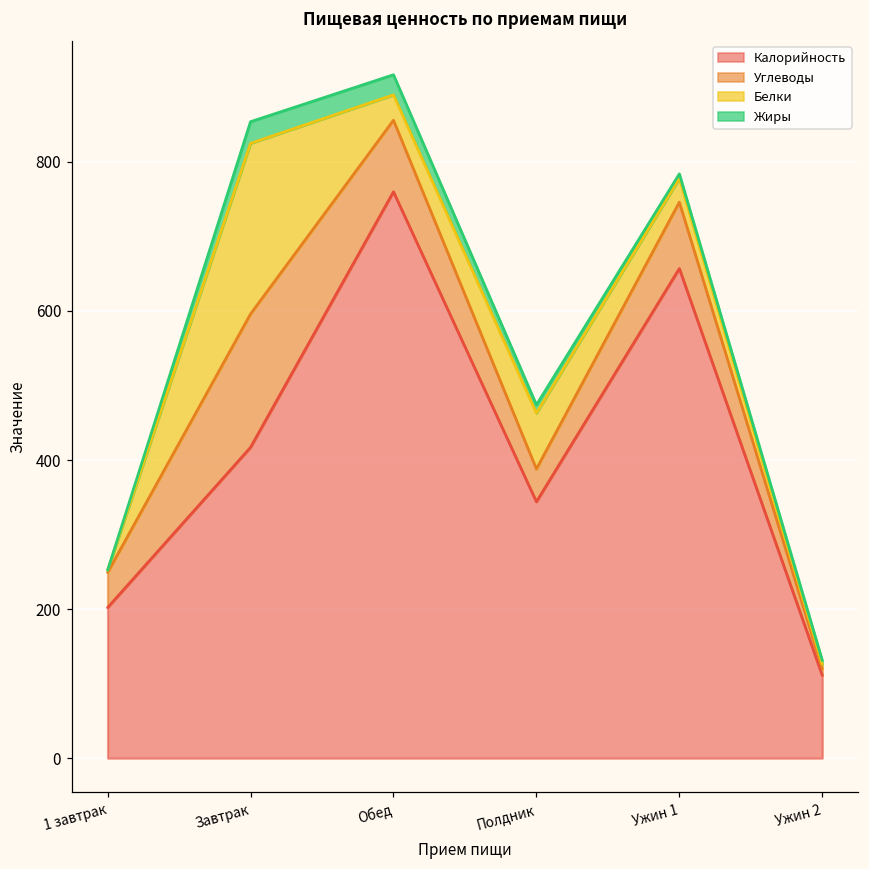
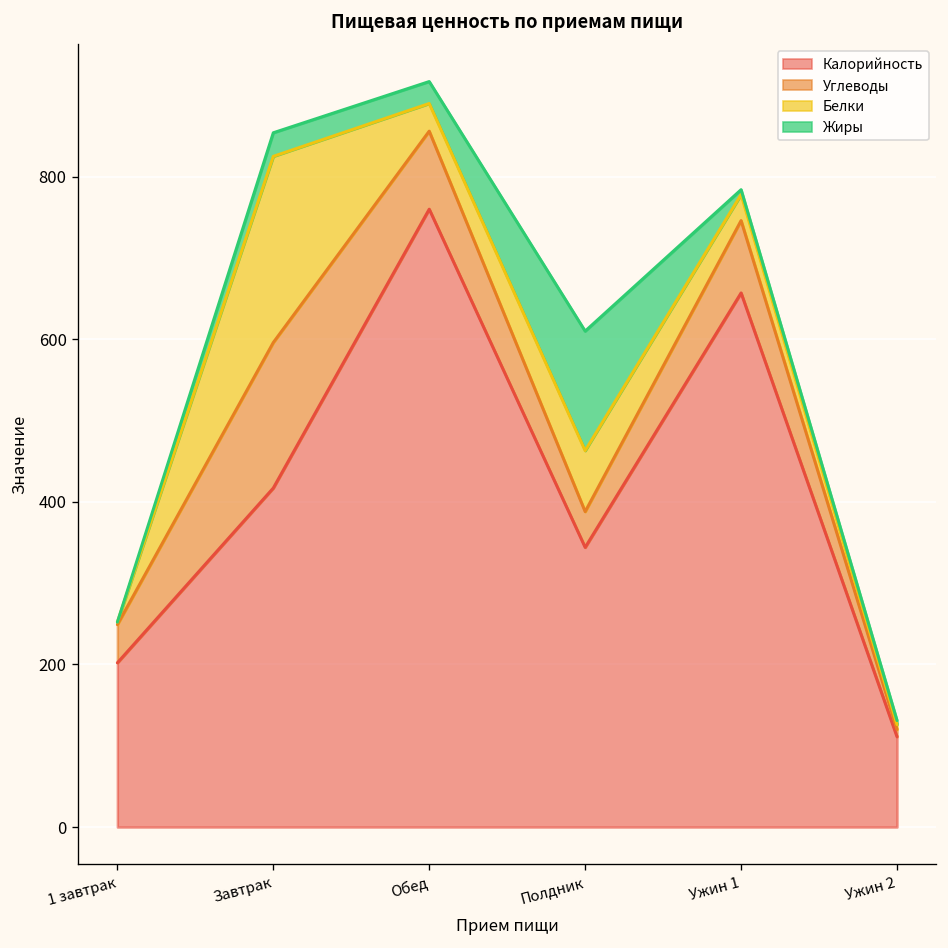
Жиры, Полдник: 10 -> 150
